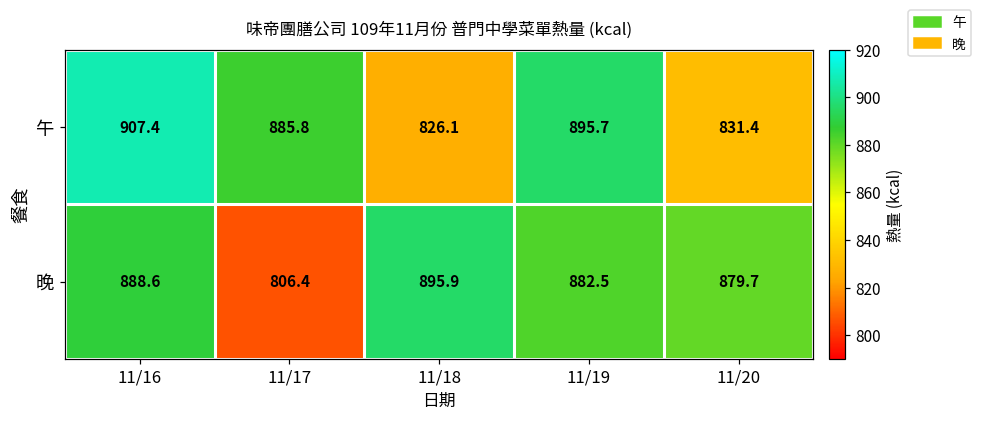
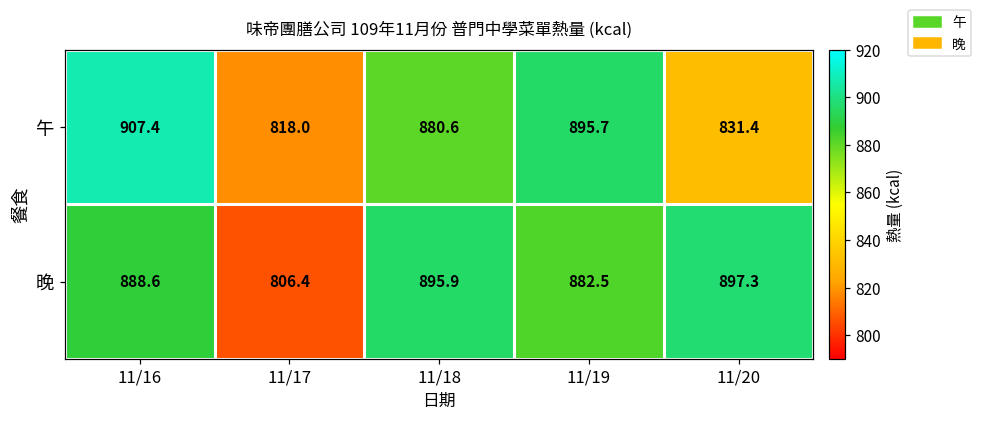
午, 11/17: 885.8 -> 818.0
午, 11/18: 826.1 -> 880.6
晚, 11/20: 879.7 -> 897.3
